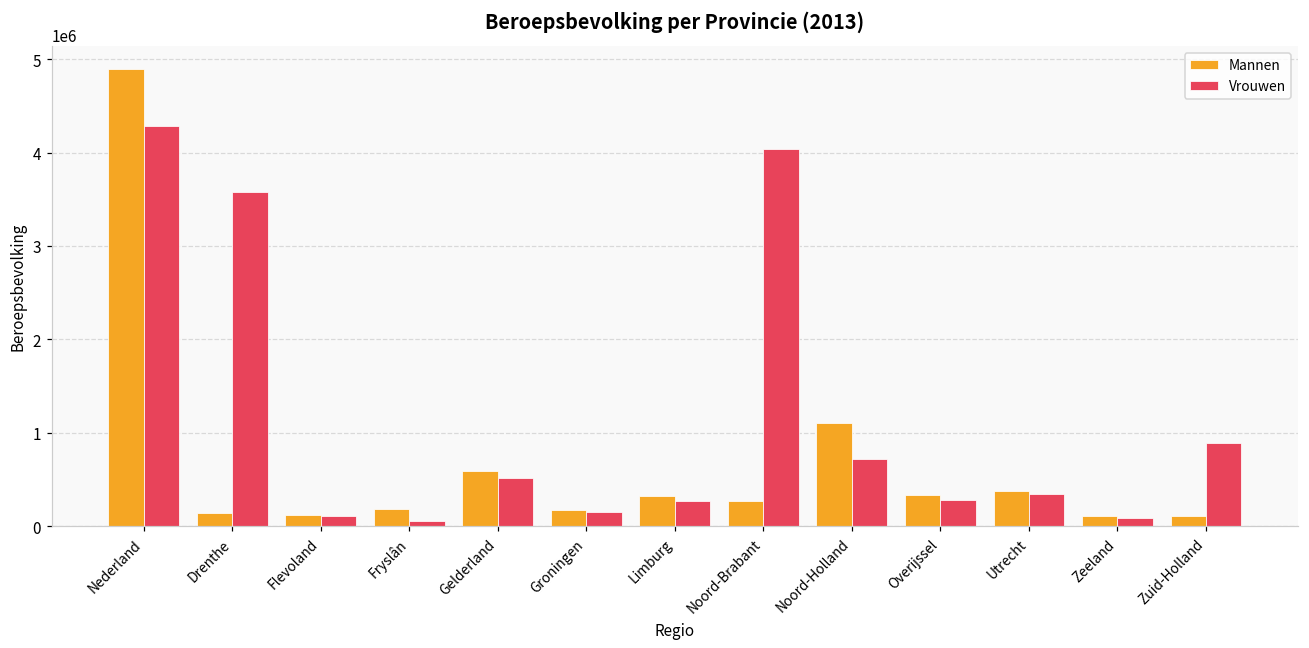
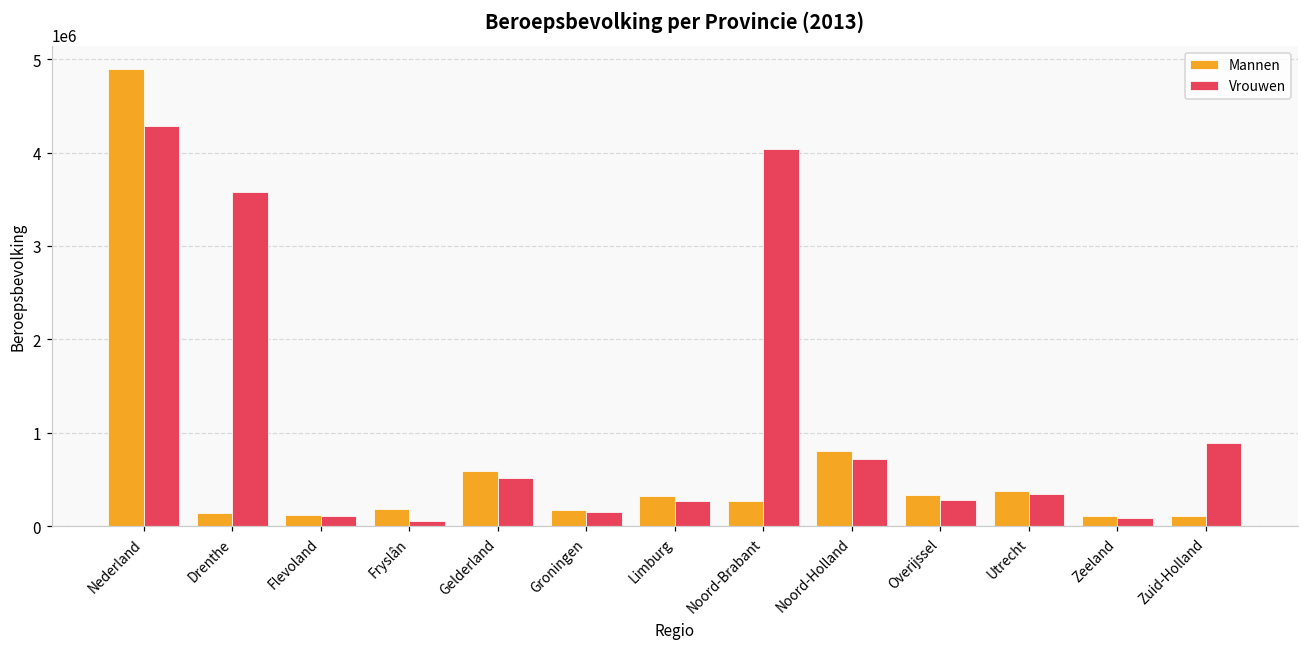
Mannen, Noord-Holland: 1100000 -> 800000
